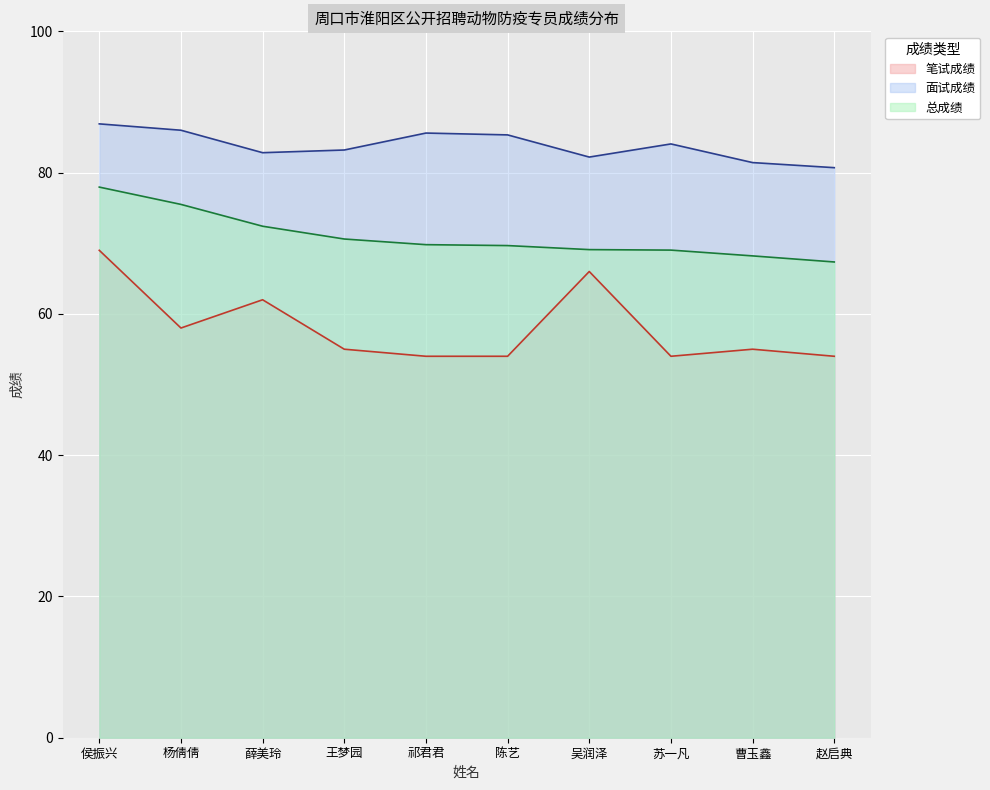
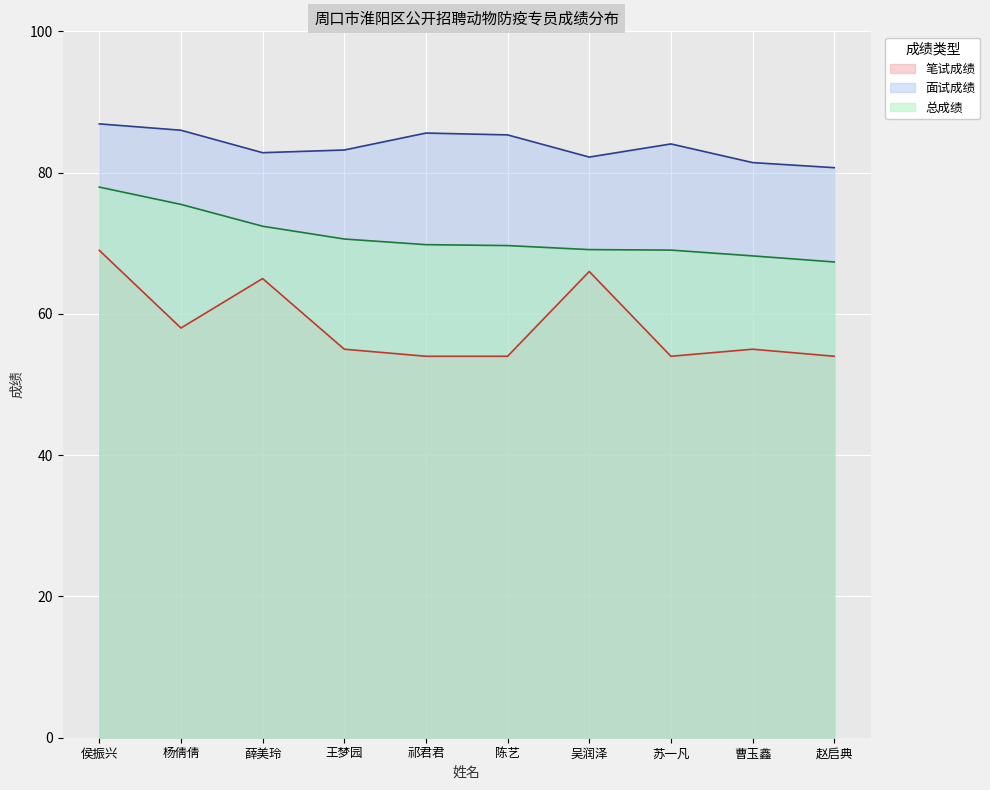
笔试成绩, 薛美玲: 62 -> 65
